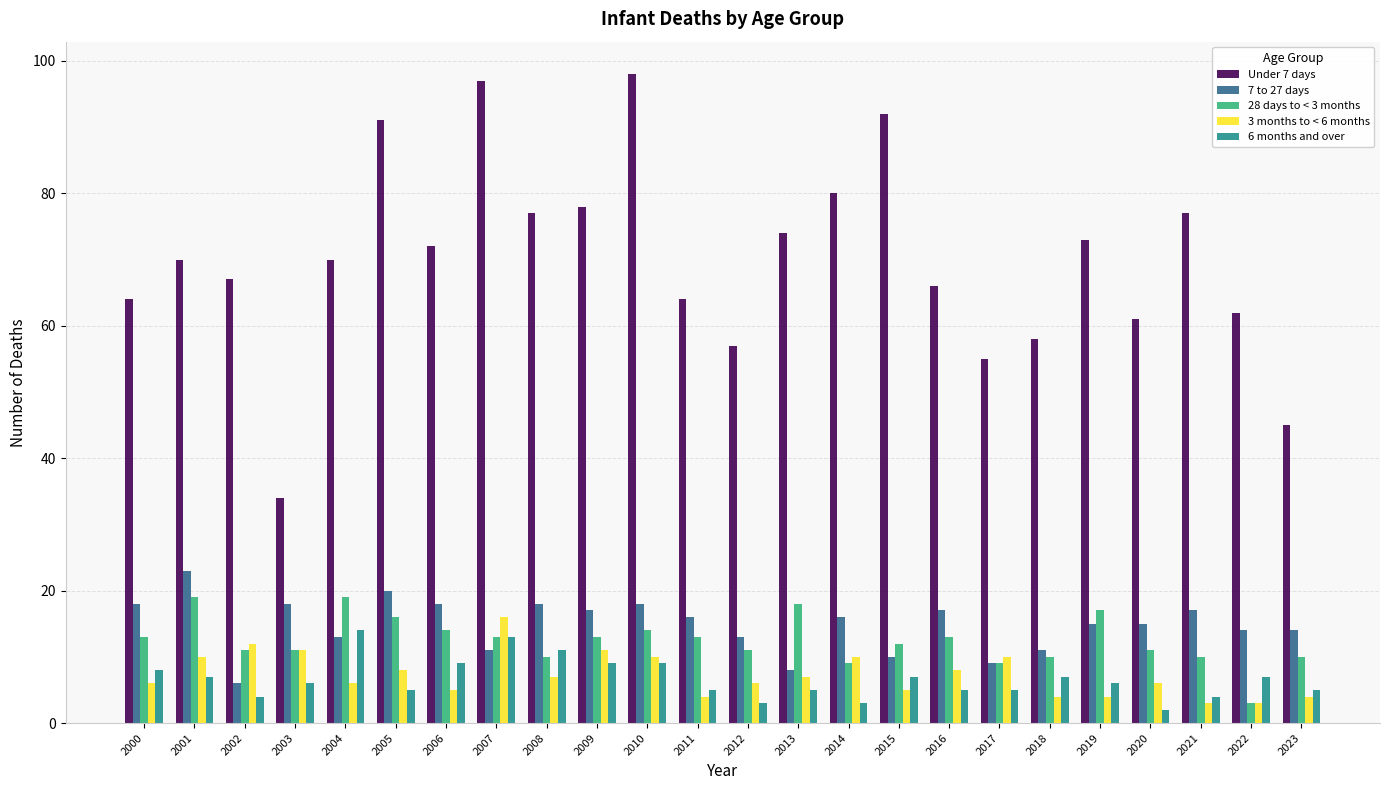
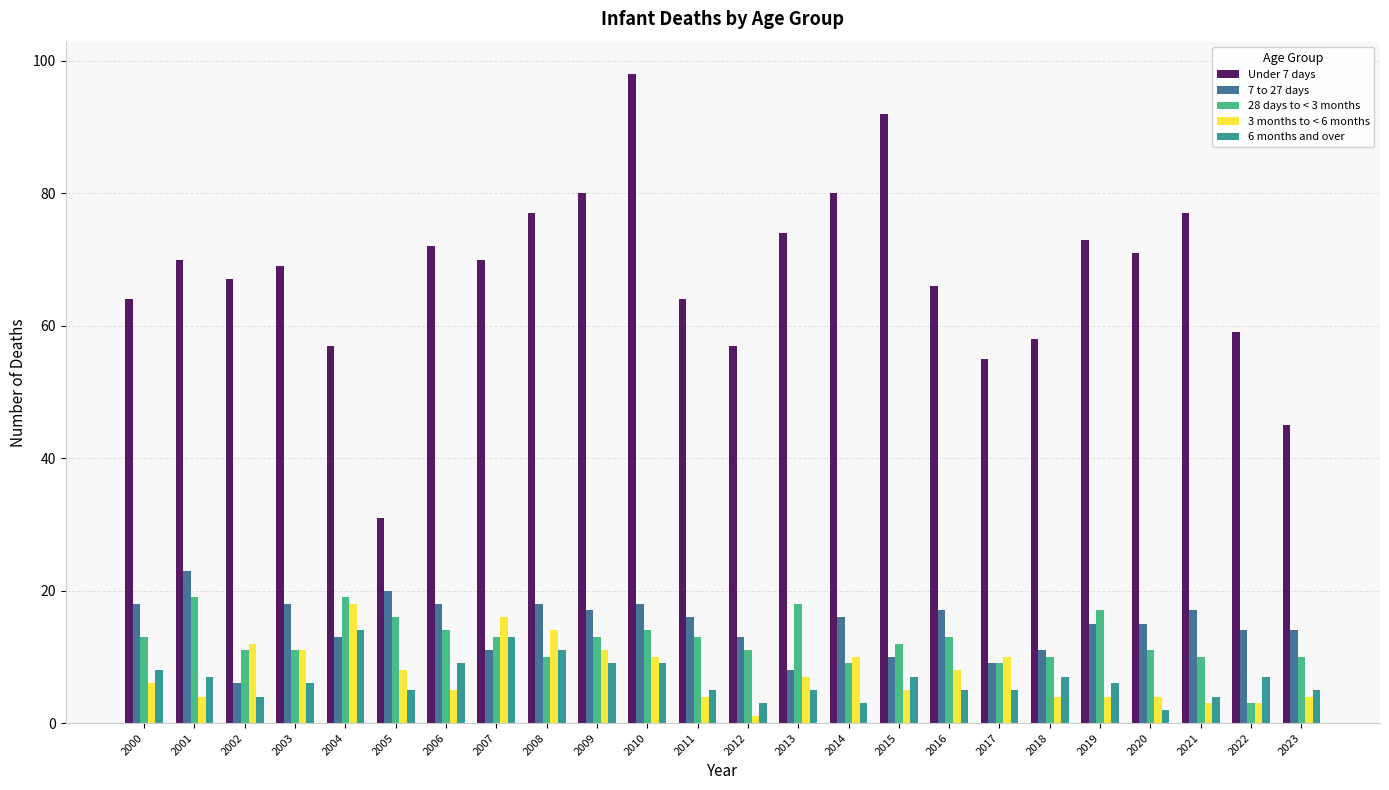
3 months to < 6 months, 2001: 10 -> 4
Under 7 days, 2003: 34 -> 69
Under 7 days, 2004: 70 -> 57
3 months to < 6 months, 2004: 6 -> 18
Under 7 days, 2005: 91 -> 31
Under 7 days, 2007: 97 -> 70
3 months to < 6 months, 2008: 7 -> 14
Under 7 days, 2009: 78 -> 80
3 months to < 6 months, 2012: 6 -> 1
Under 7 days, 2020: 61 -> 71
3 months to < 6 months, 2020: 6 -> 4
Under 7 days, 2022: 62 -> 59
